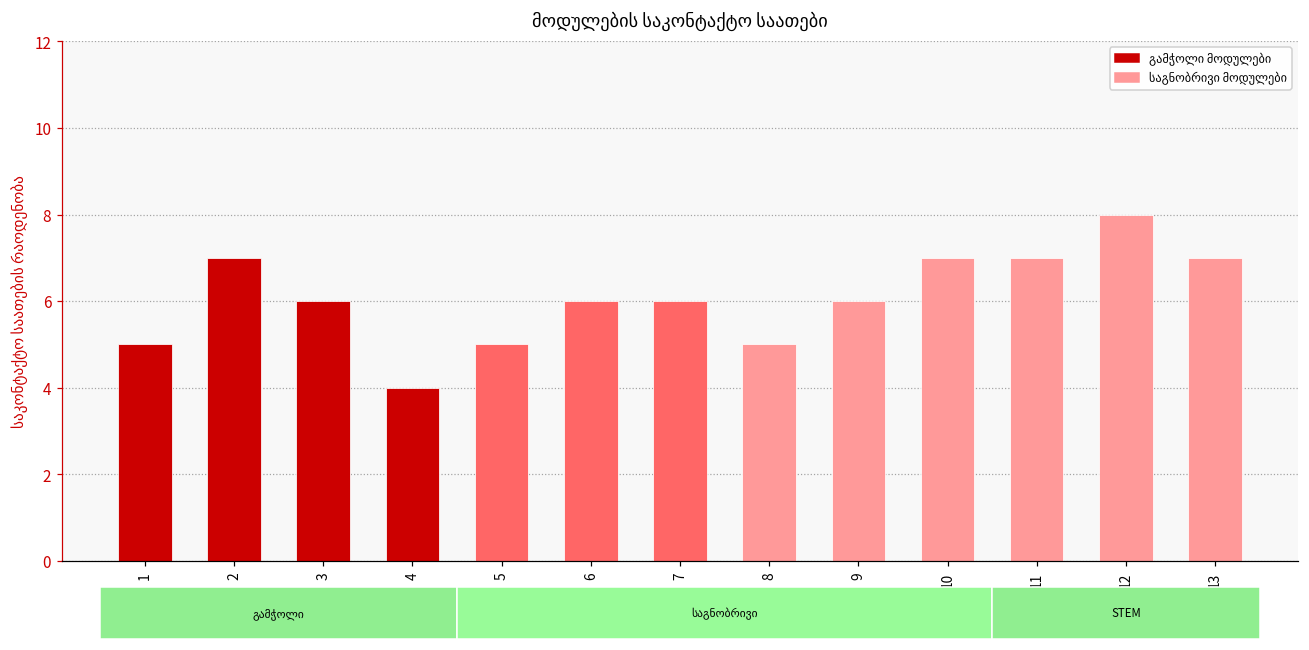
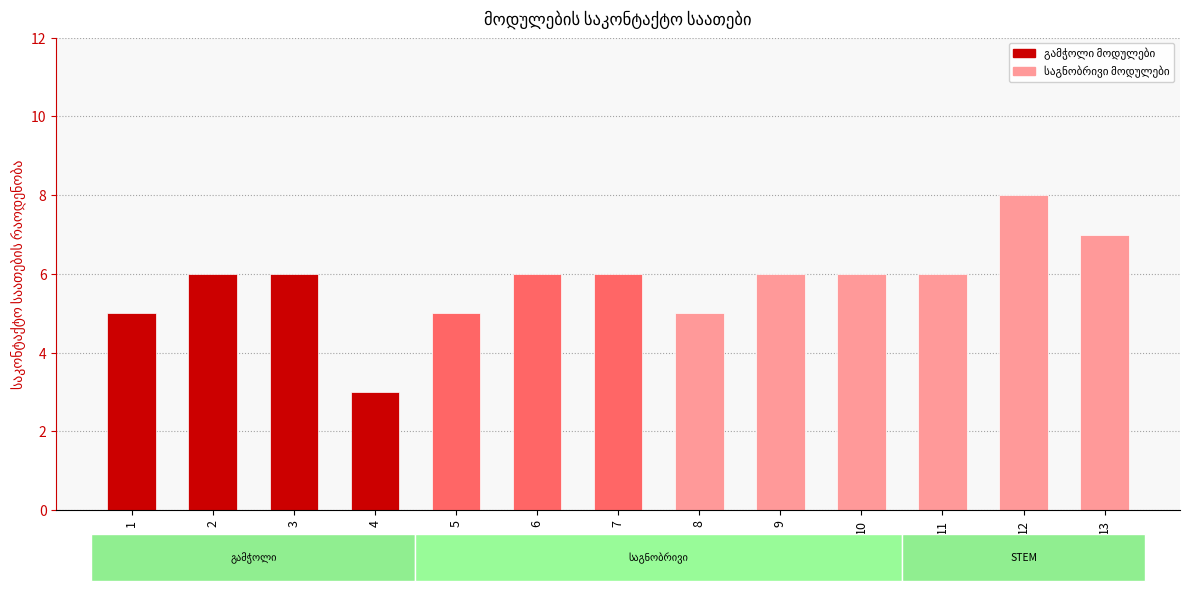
2: 7 -> 6
4: 4 -> 3
10: 7 -> 6
11: 7 -> 6
